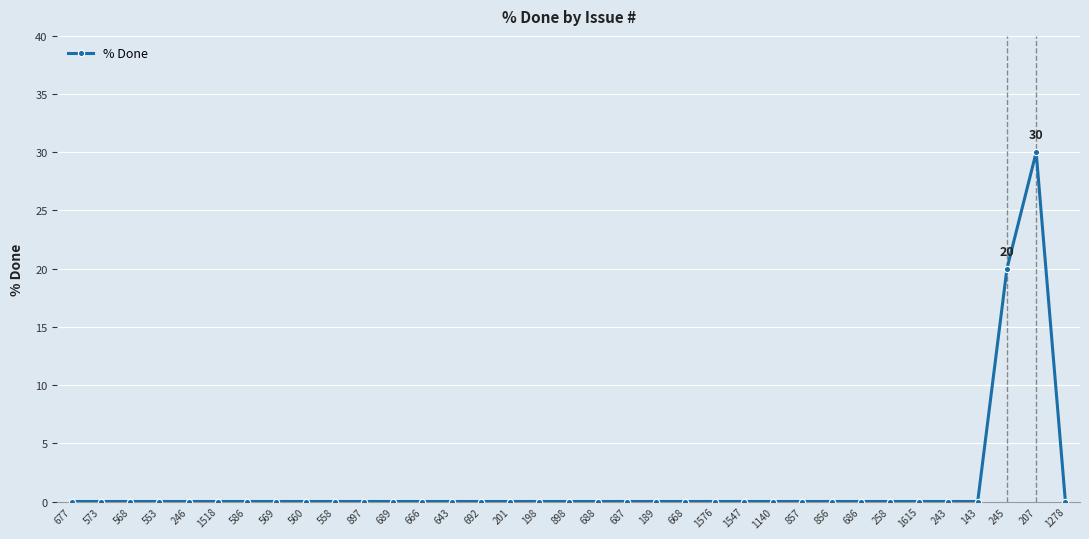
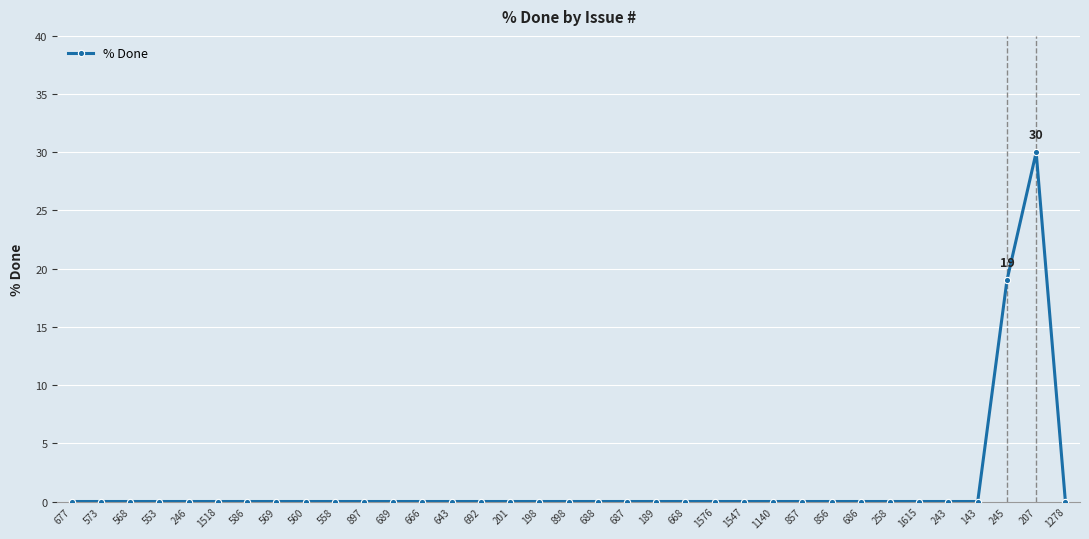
245: 20 -> 19
